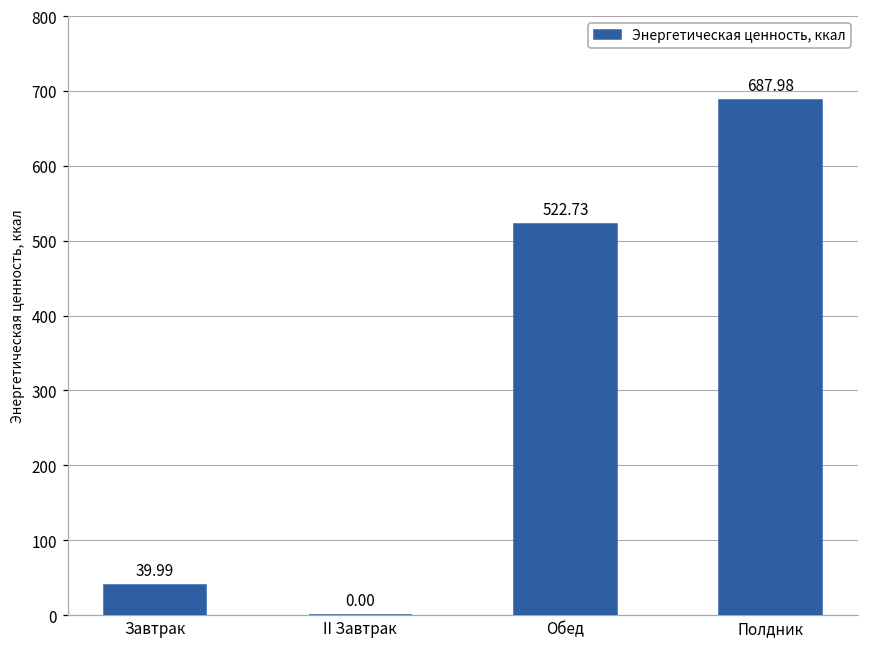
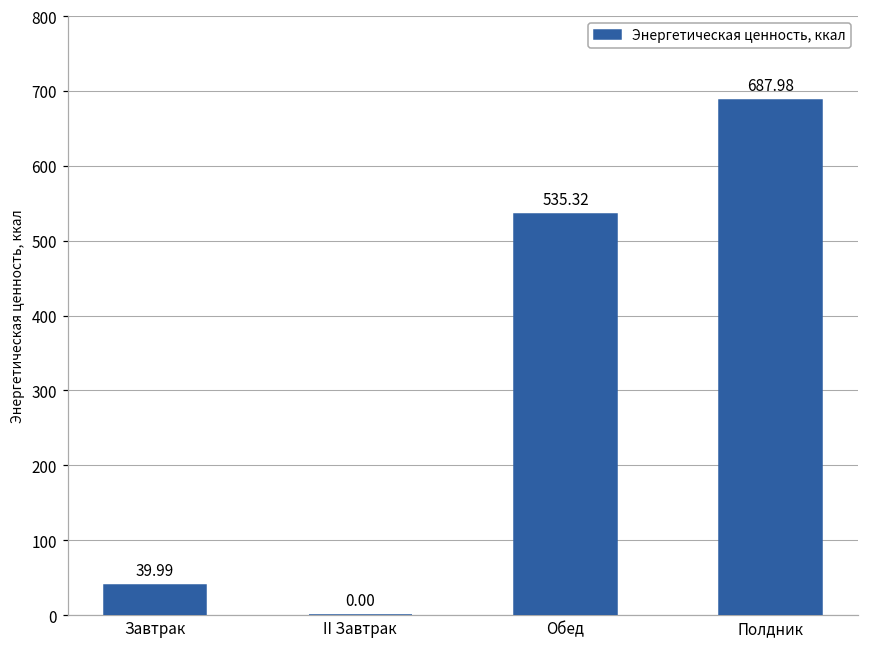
Обед: 522.73 -> 535.32
